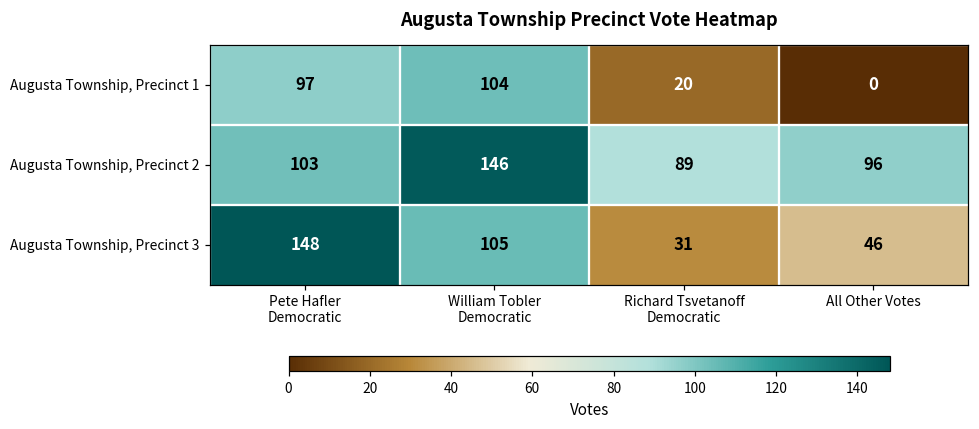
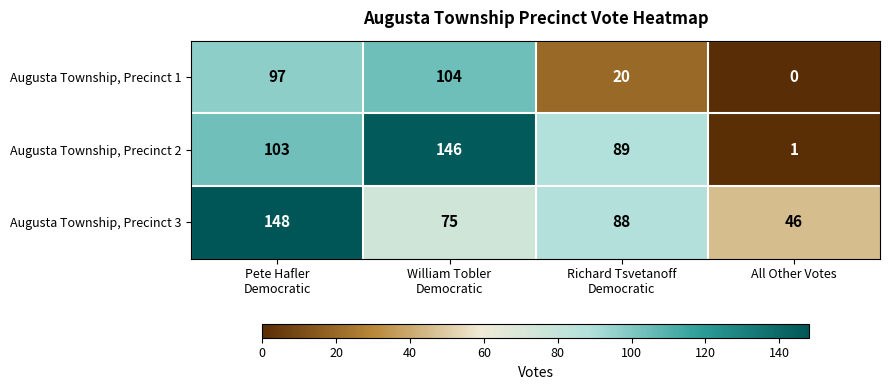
Augusta Township, Precinct 2, All Other Votes: 96 -> 1
Augusta Township, Precinct 3, William Tobler Democratic: 105 -> 75
Augusta Township, Precinct 3, Richard Tsvetanoff Democratic: 31 -> 88
